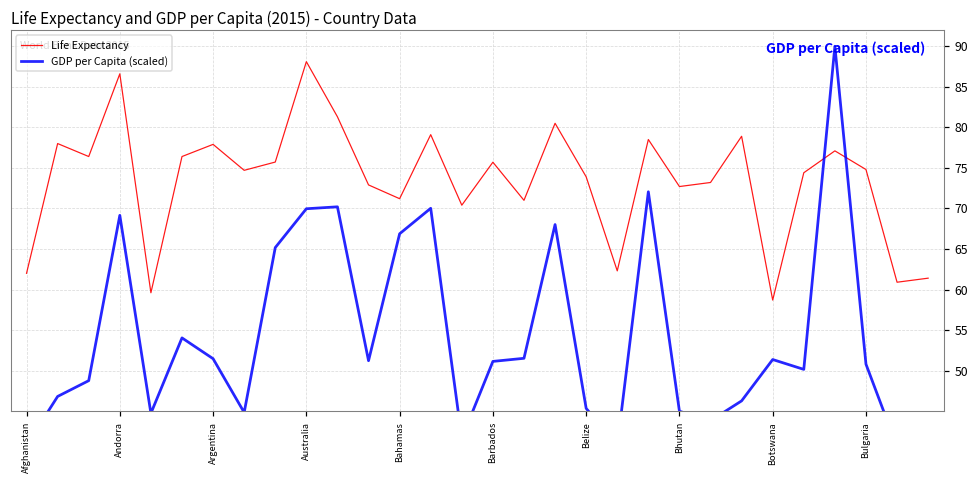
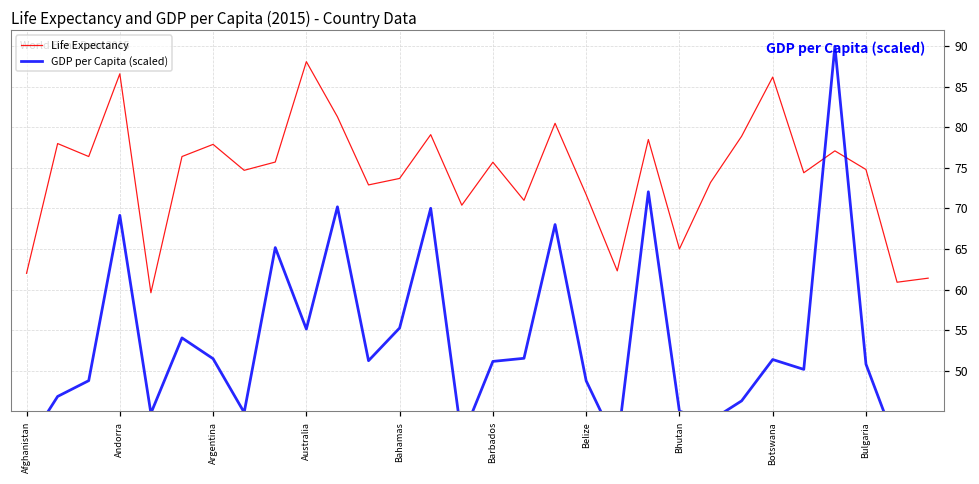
GDP per Capita (scaled), Australia: 70 -> 55
Life Expectancy, Bahamas: 71 -> 74
GDP per Capita (scaled), Bahamas: 67 -> 55
Life Expectancy, Belize: 74 -> 72
GDP per Capita (scaled), Belize: 45 -> 49
Life Expectancy, Bhutan: 73 -> 65
Life Expectancy, Botswana: 59 -> 86
